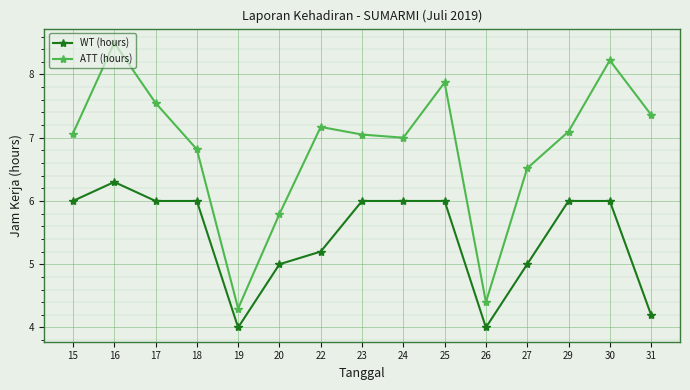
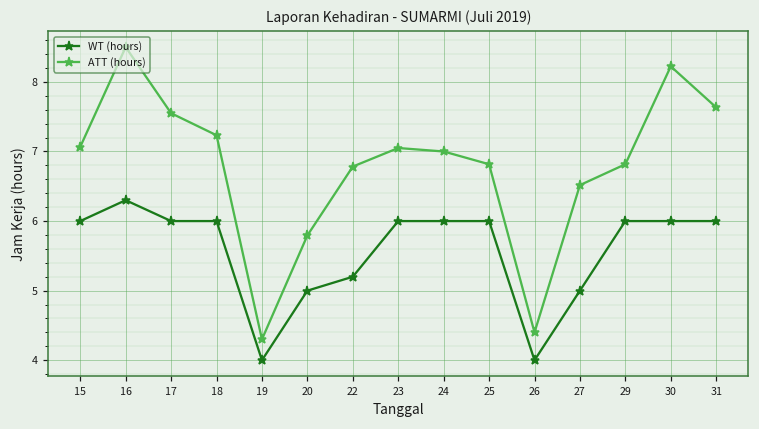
ATT (hours), 18: 6.8 -> 7.2
ATT (hours), 22: 7.2 -> 6.8
ATT (hours), 25: 7.9 -> 6.8
ATT (hours), 29: 7.1 -> 6.8
WT (hours), 31: 4.2 -> 6.0
ATT (hours), 31: 7.4 -> 7.6
